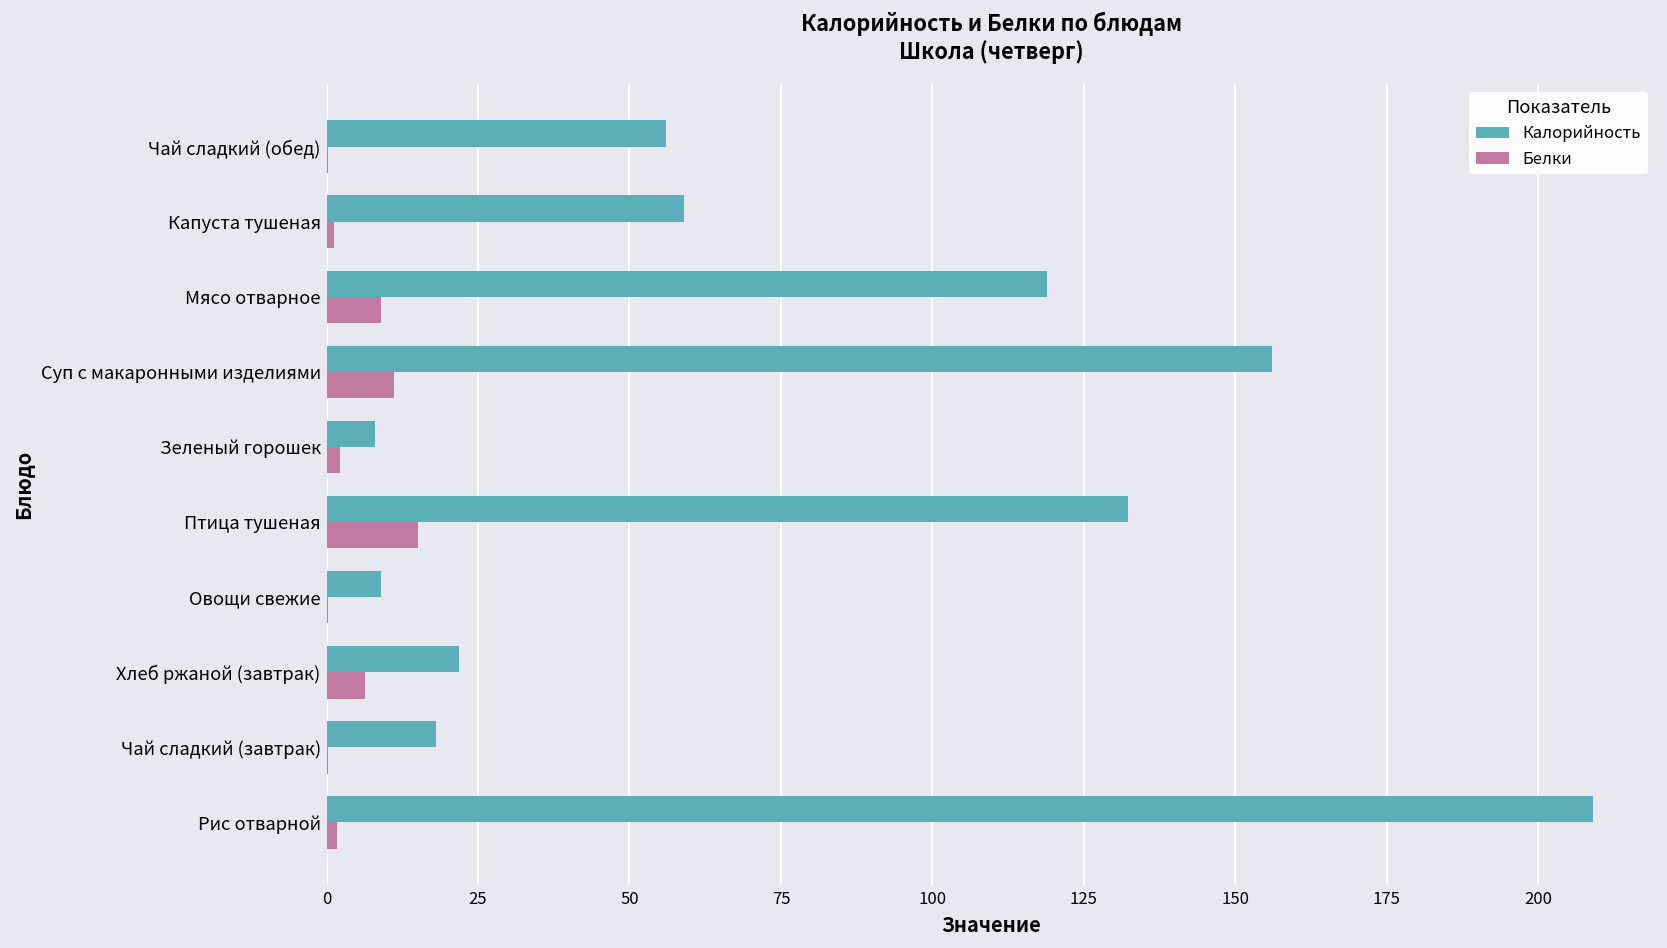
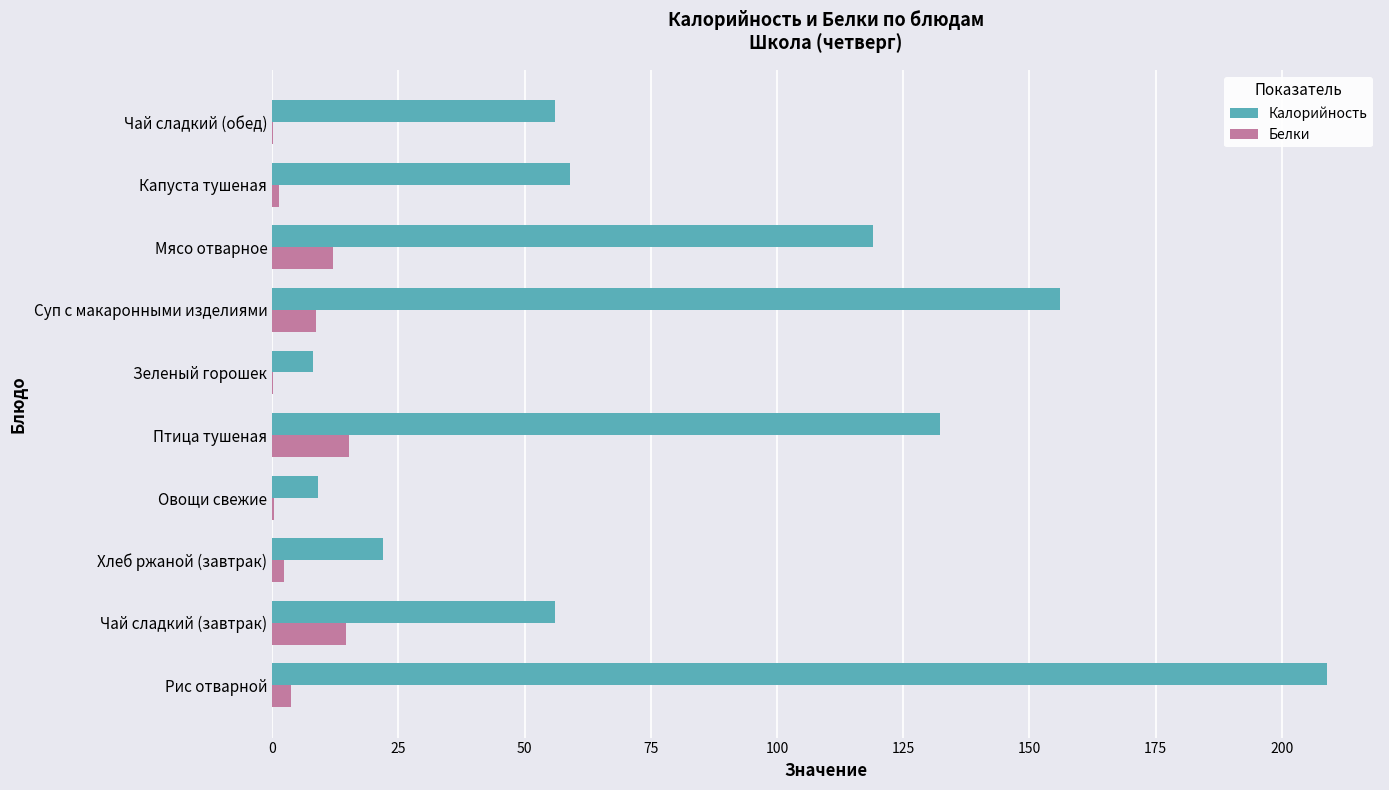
Белки, Мясо отварное: 9 -> 12
Белки, Суп с макаронными изделиями: 11 -> 9
Белки, Зеленый горошек: 2 -> 0
Белки, Хлеб ржаной (завтрак): 6 -> 2
Калорийность, Чай сладкий (завтрак): 18 -> 56
Белки, Чай сладкий (завтрак): 0 -> 15
Белки, Рис отварной: 2 -> 4
